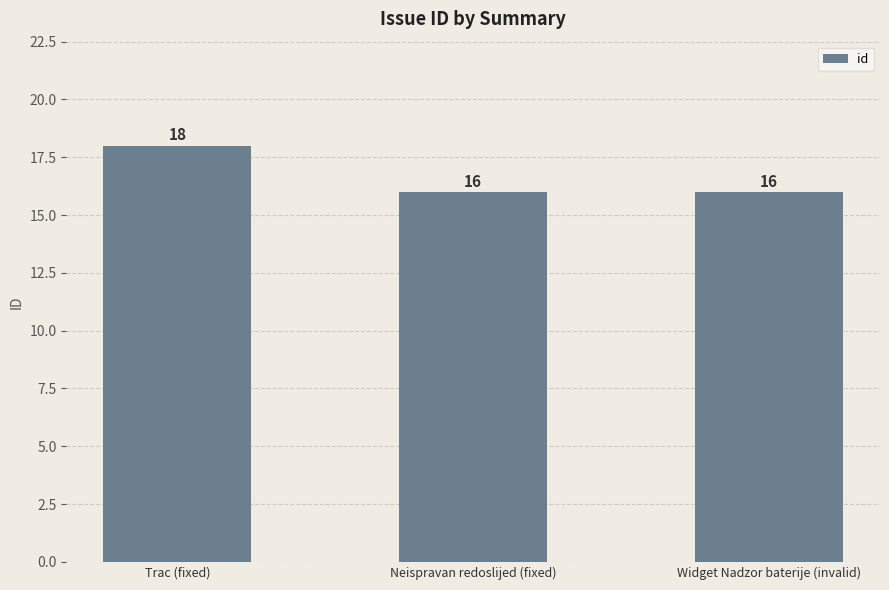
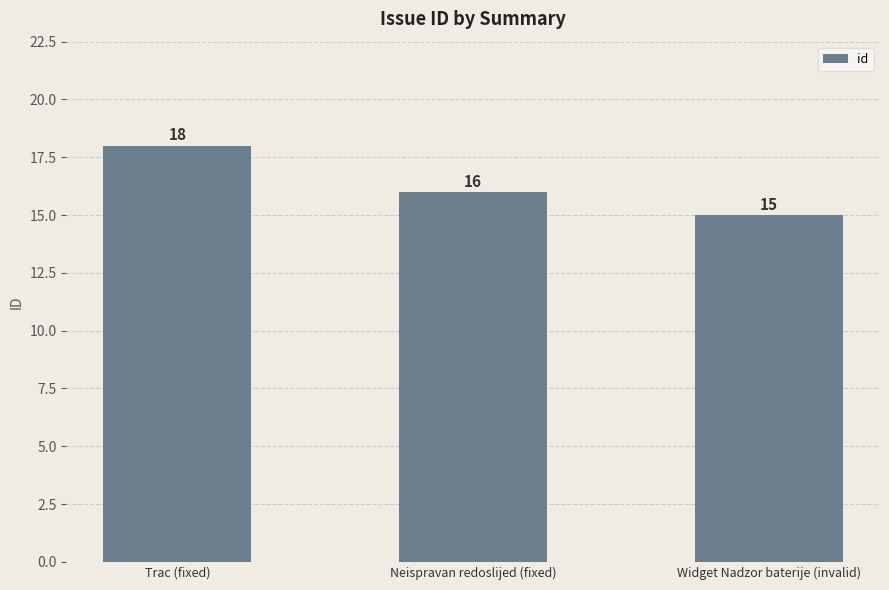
Widget Nadzor baterije (invalid): 16 -> 15
